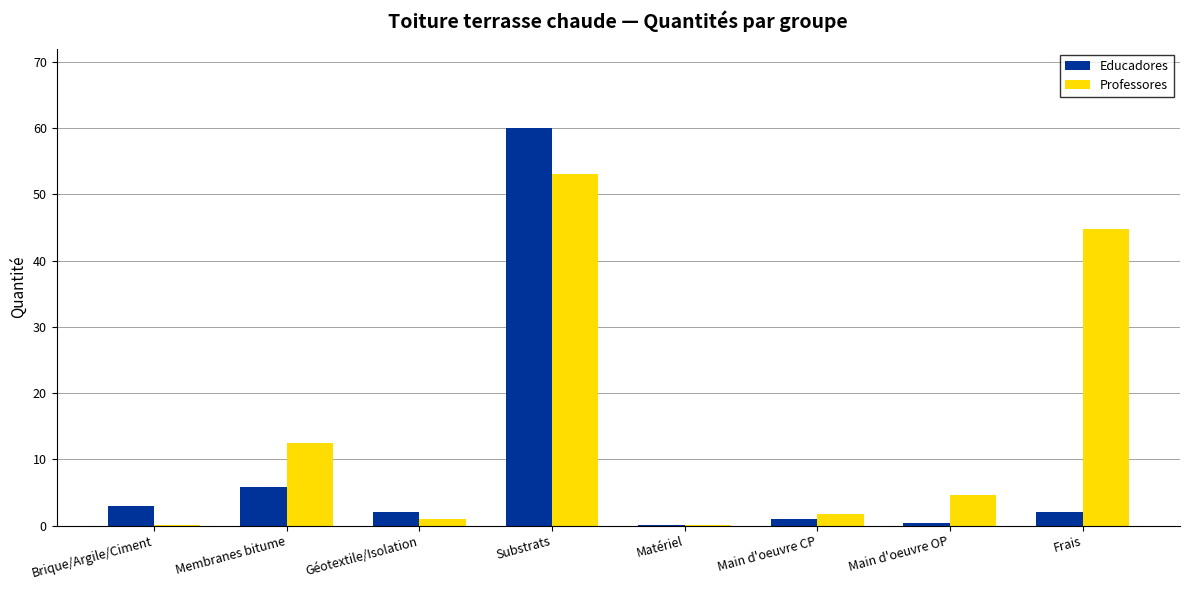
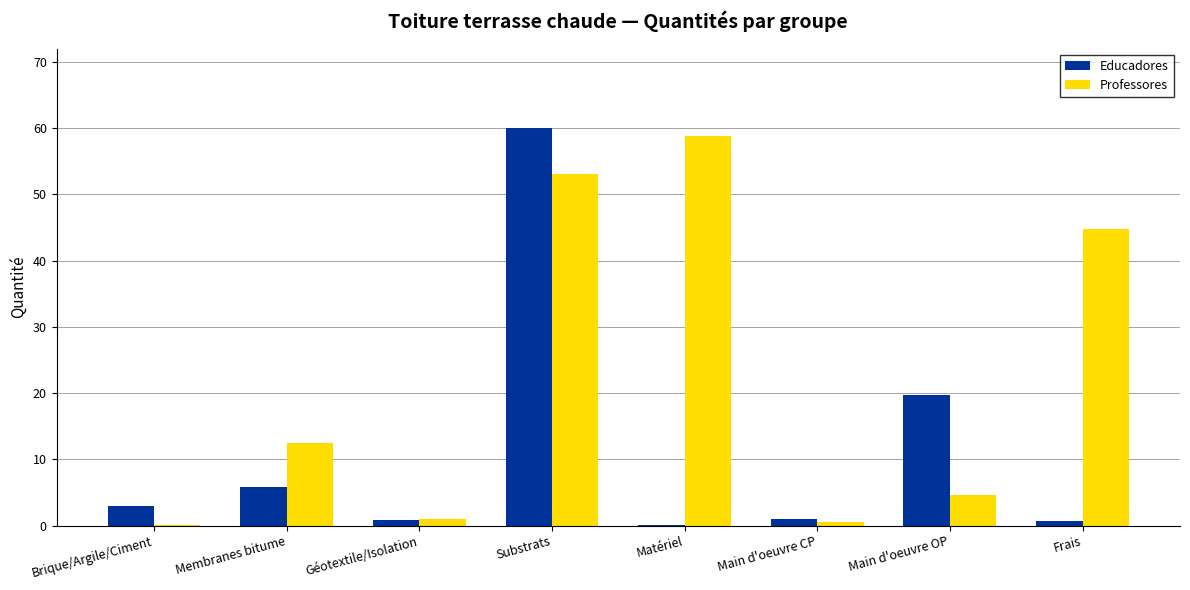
Educadores, Géotextile/Isolation: 2 -> 1
Professores, Matériel: 0 -> 59
Professores, Main d'oeuvre CP: 2 -> 1
Educadores, Main d'oeuvre OP: 0 -> 20
Educadores, Frais: 2 -> 1
